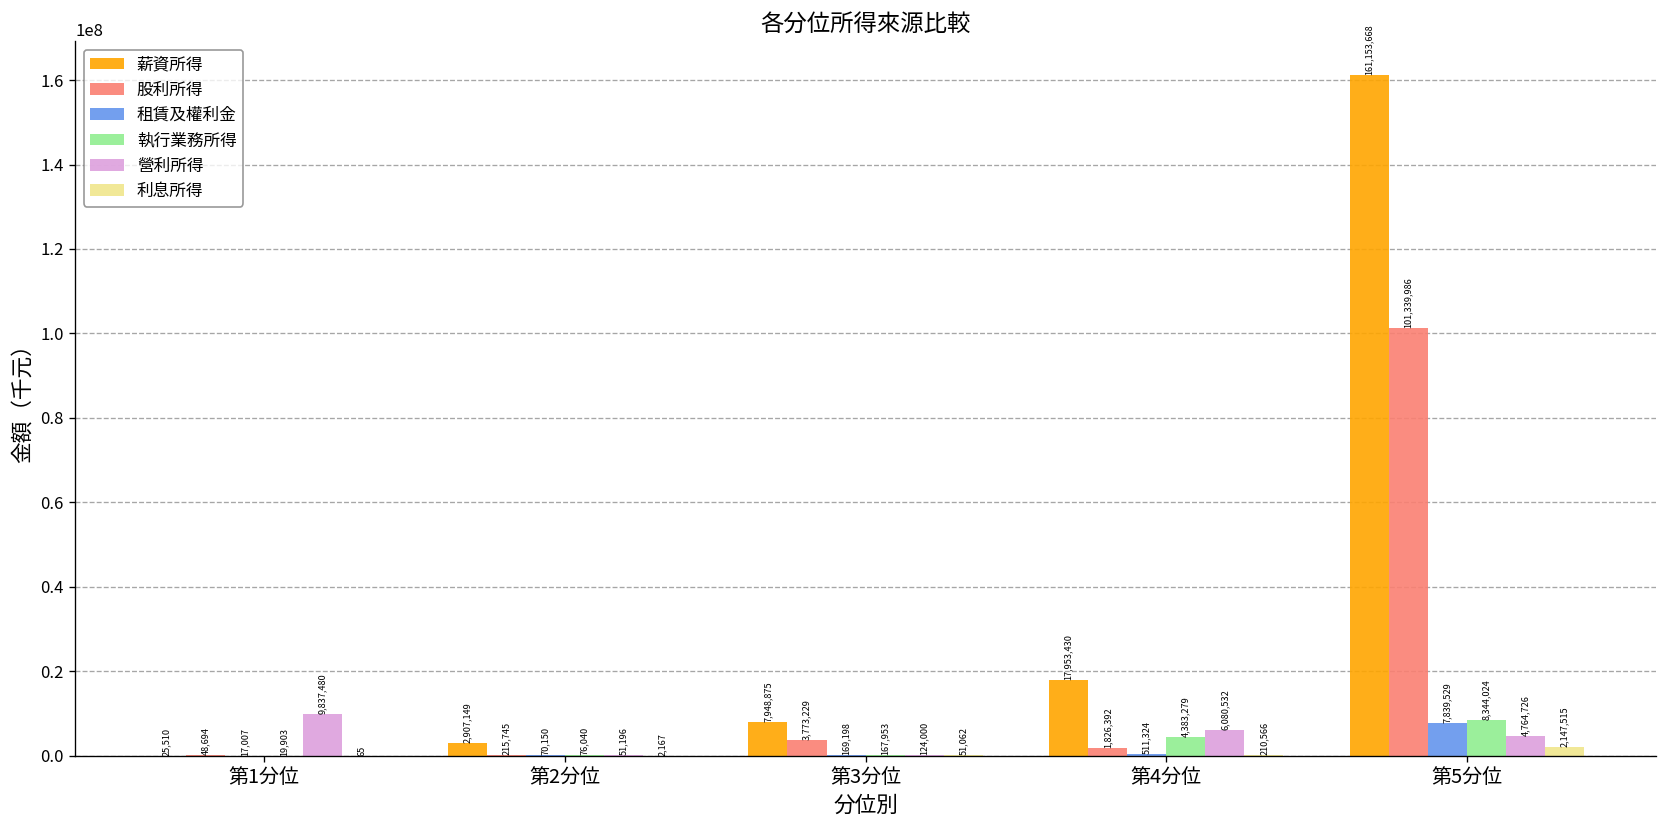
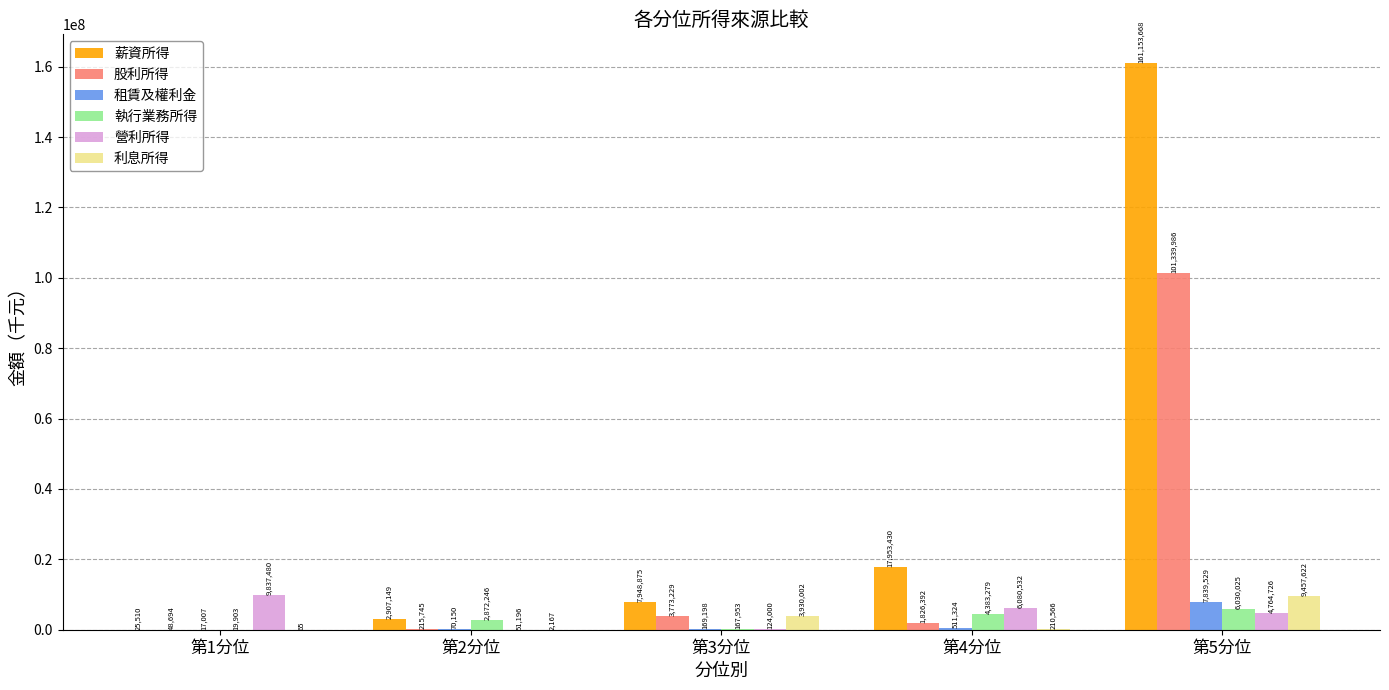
執行業務所得, 第2分位: 76,040 -> 2,872,246
利息所得, 第3分位: 51,062 -> 3,930,002
執行業務所得, 第5分位: 8,344,024 -> 6,030,025
利息所得, 第5分位: 2,147,515 -> 9,457,622
